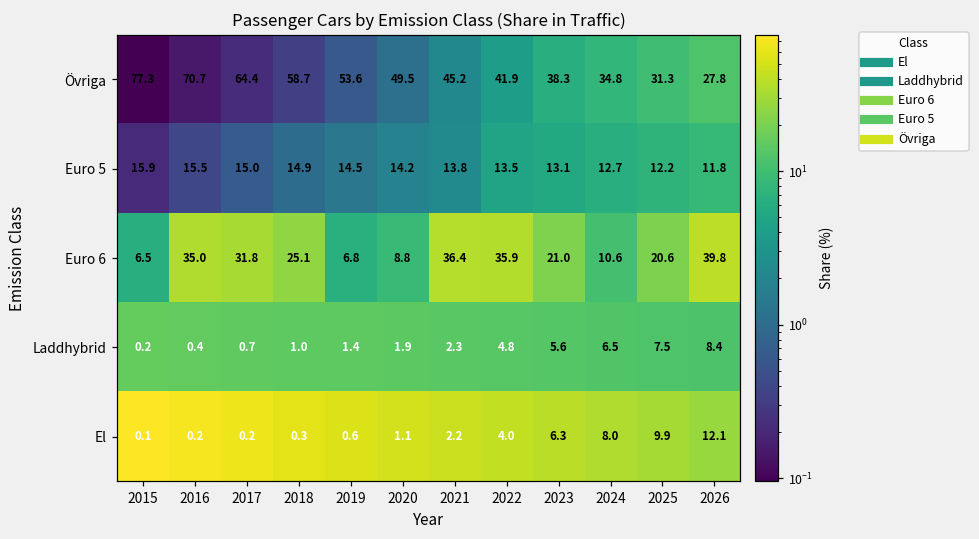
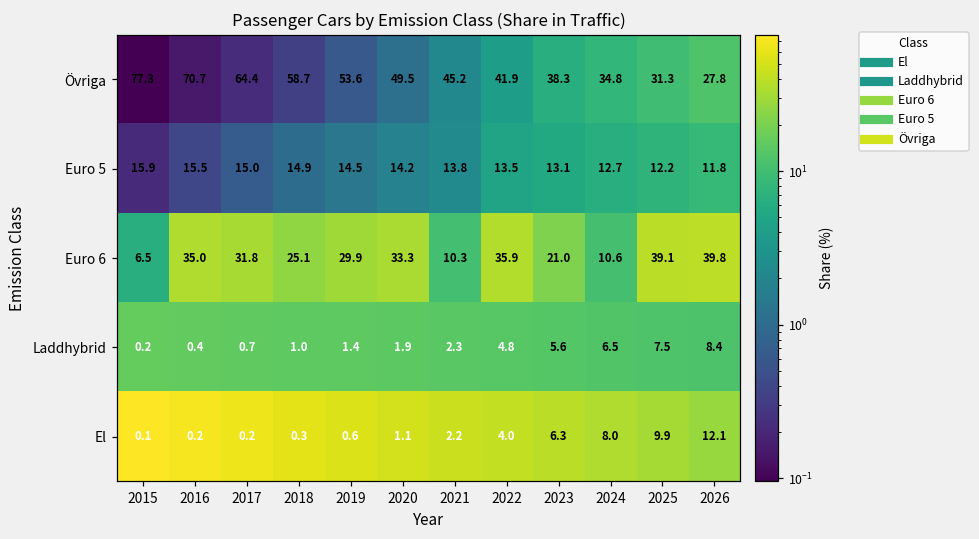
Euro 6, 2019: 6.8 -> 29.9
Euro 6, 2020: 8.8 -> 33.3
Euro 6, 2021: 36.4 -> 10.3
Euro 6, 2025: 20.6 -> 39.1
